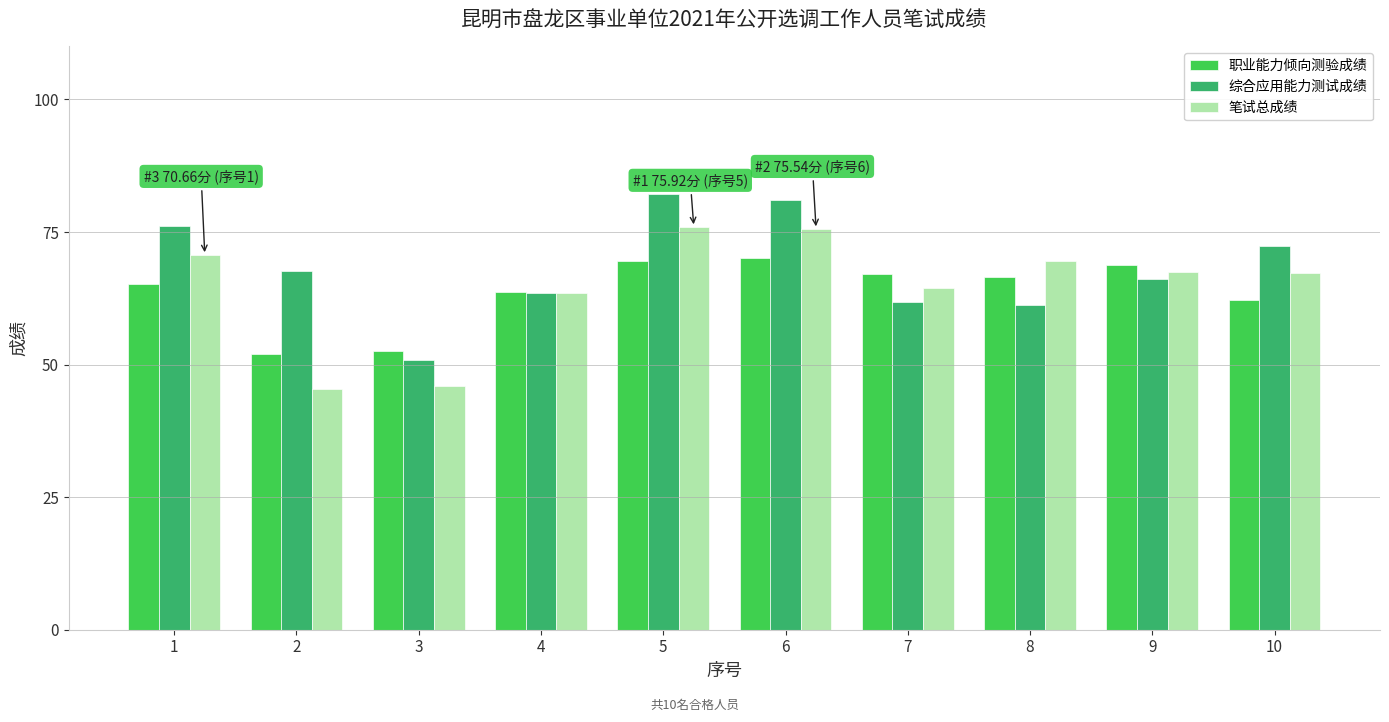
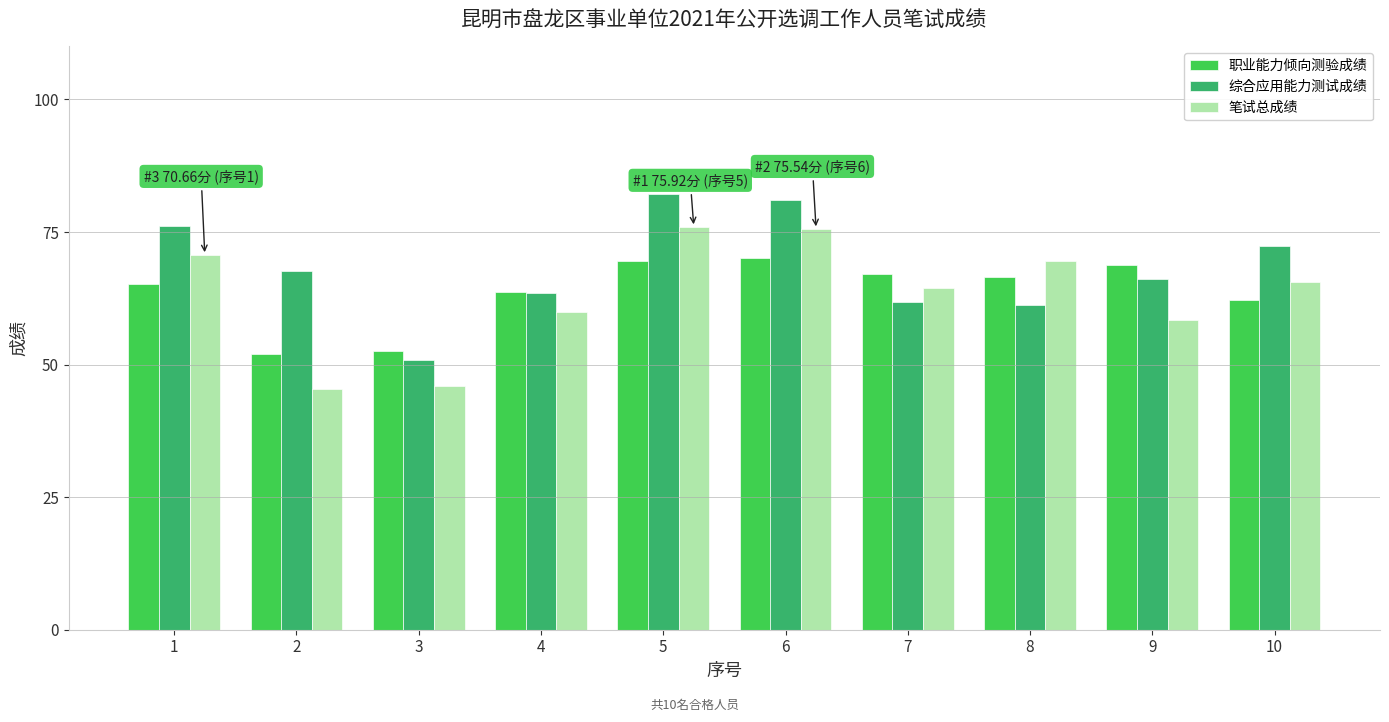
笔试总成绩, 4: 64 -> 60
笔试总成绩, 9: 67 -> 58
笔试总成绩, 10: 67 -> 66
